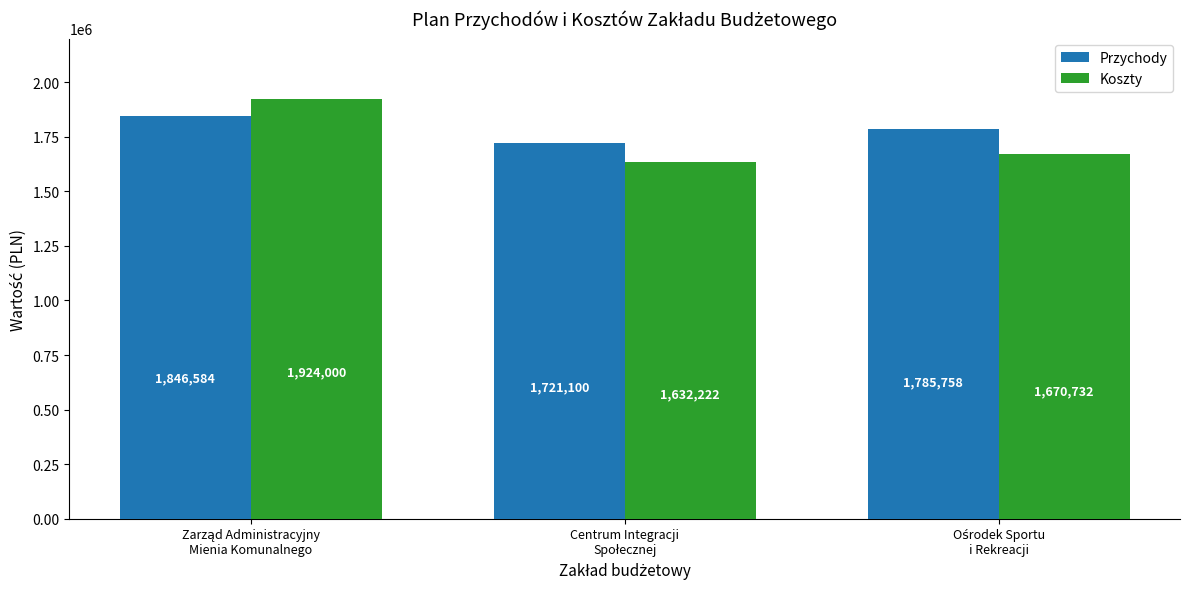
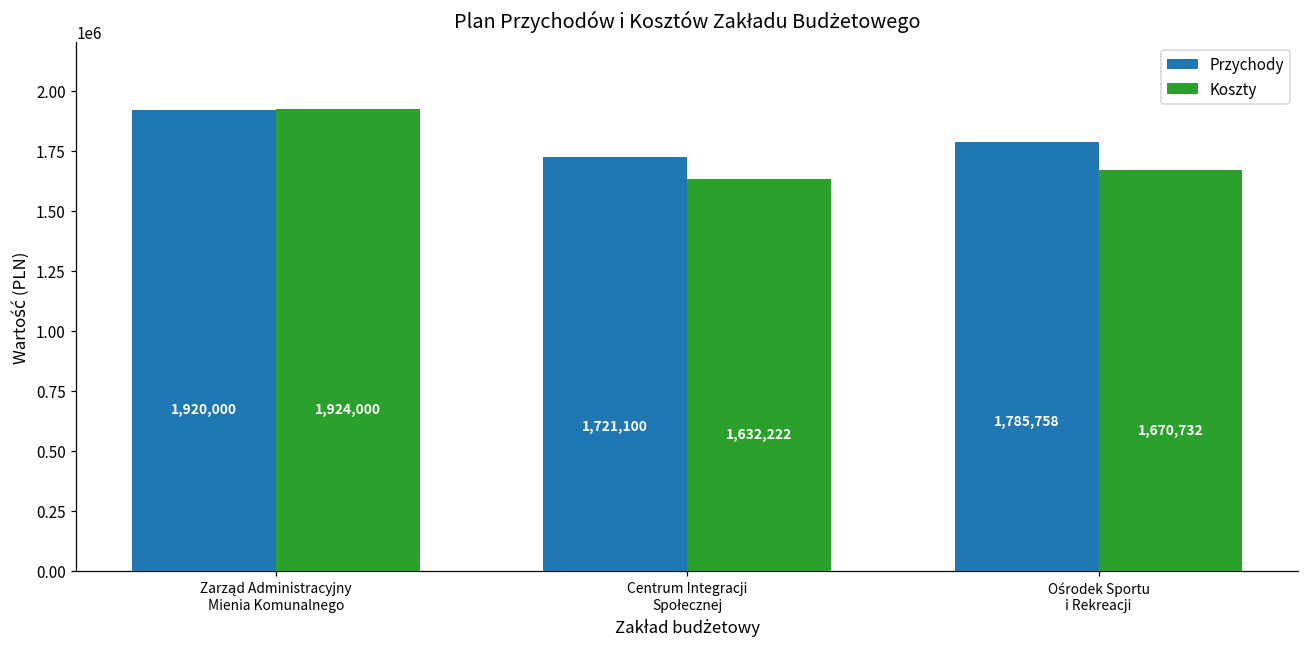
Przychody, Zarząd Administracyjny Mienia Komunalnego: 1,846,584 -> 1,920,000
